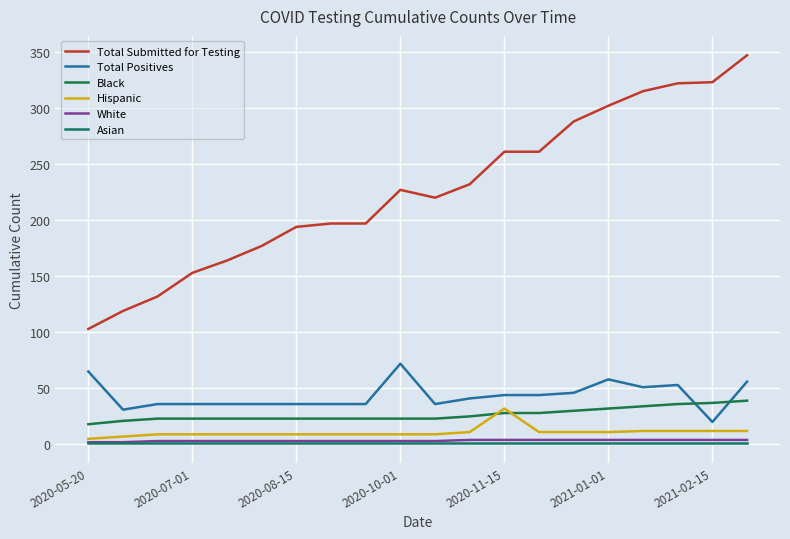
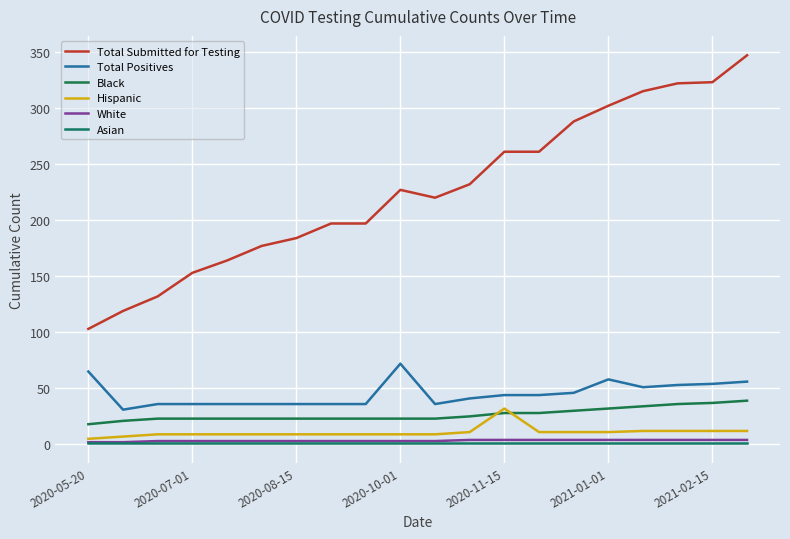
Total Submitted for Testing, 2020-08-15: 194 -> 184
Total Positives, 2021-02-15: 20 -> 54
